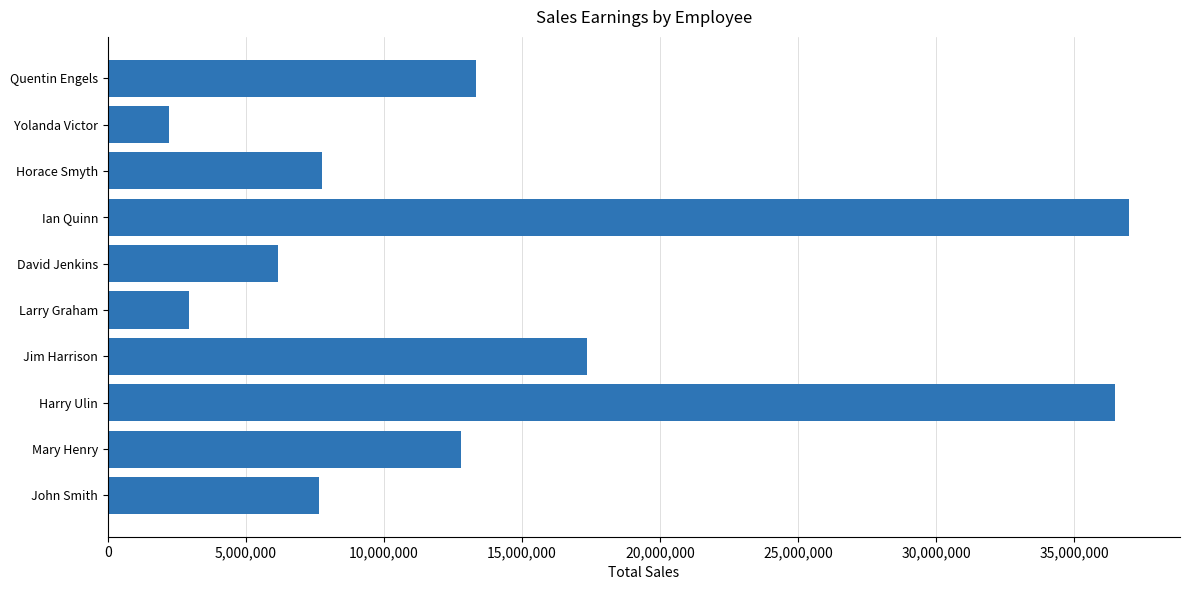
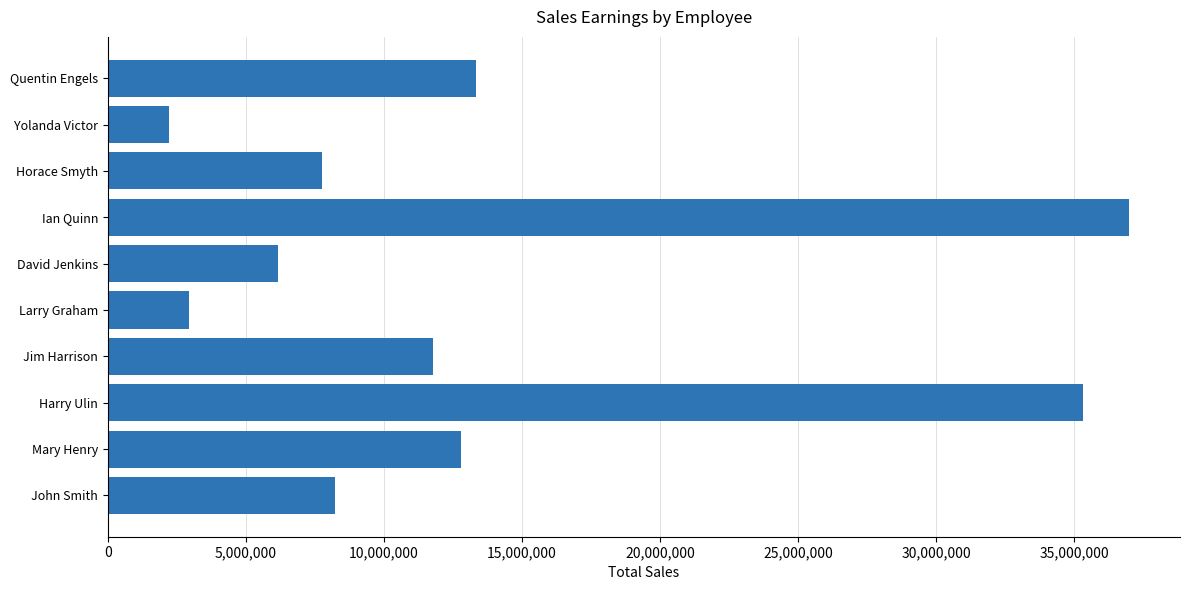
Jim Harrison: 17,300,000 -> 11,800,000
Harry Ulin: 36,500,000 -> 35,300,000
John Smith: 7,700,000 -> 8,200,000
